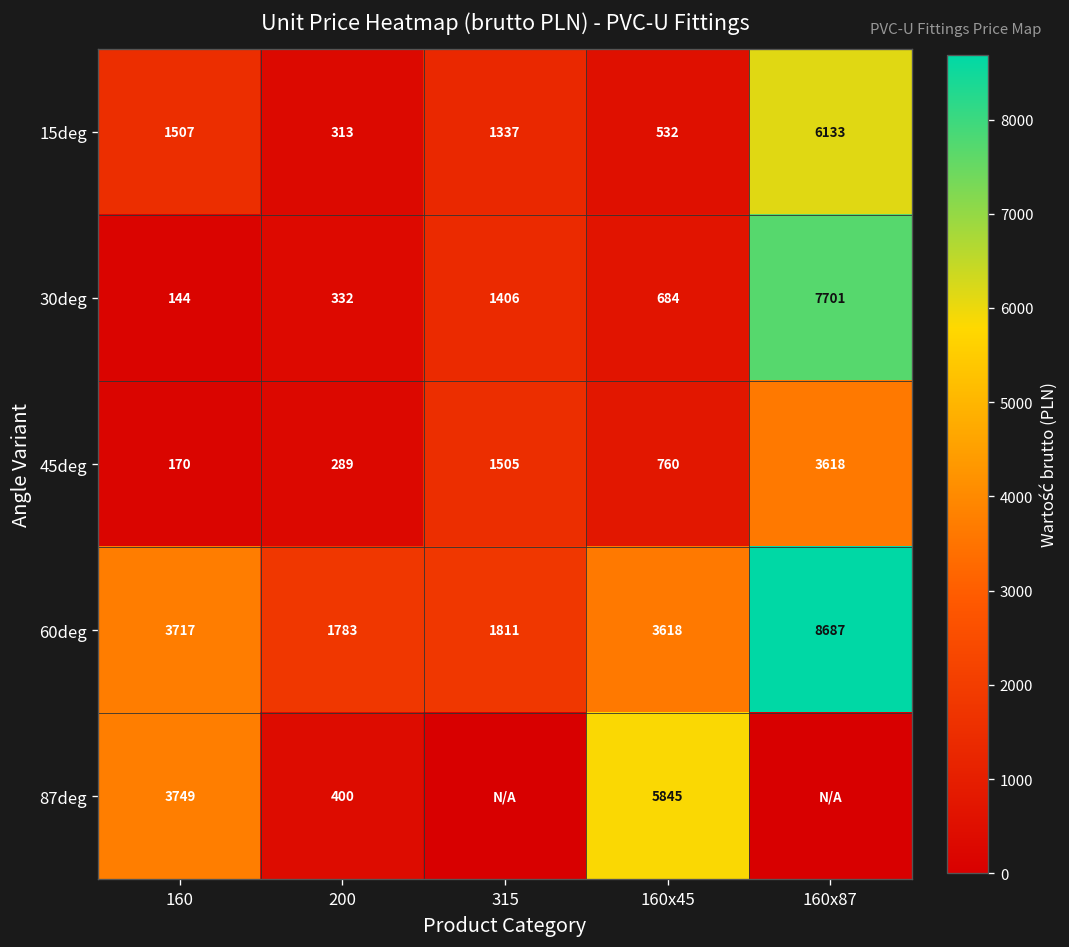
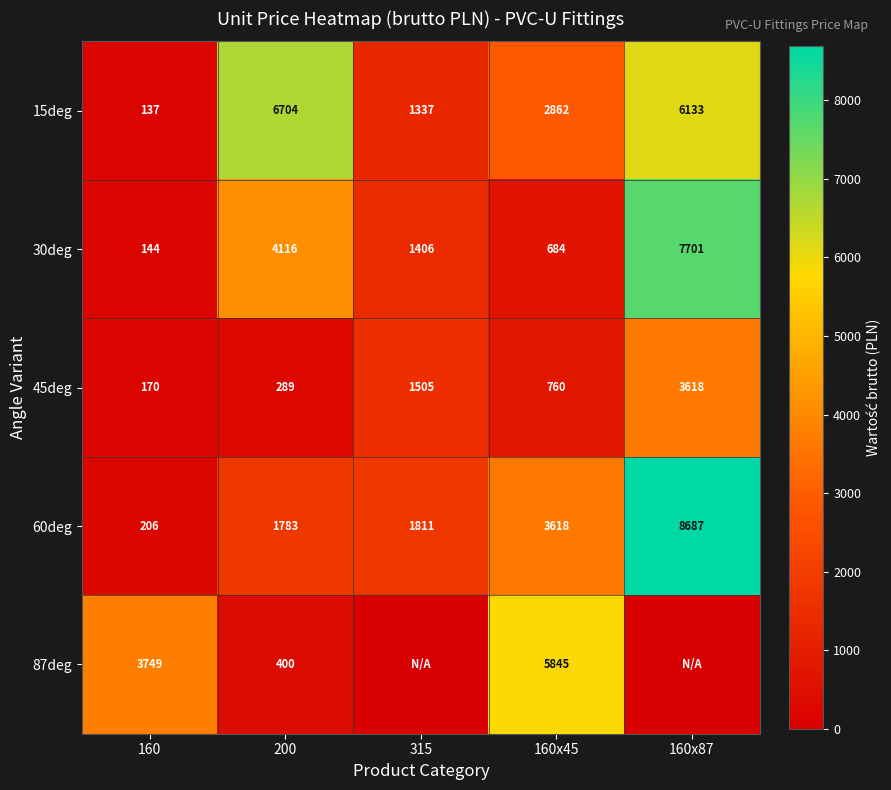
15deg, 160: 1507 -> 137
15deg, 200: 313 -> 6704
15deg, 160x45: 532 -> 2862
30deg, 200: 332 -> 4116
60deg, 160: 3717 -> 206
